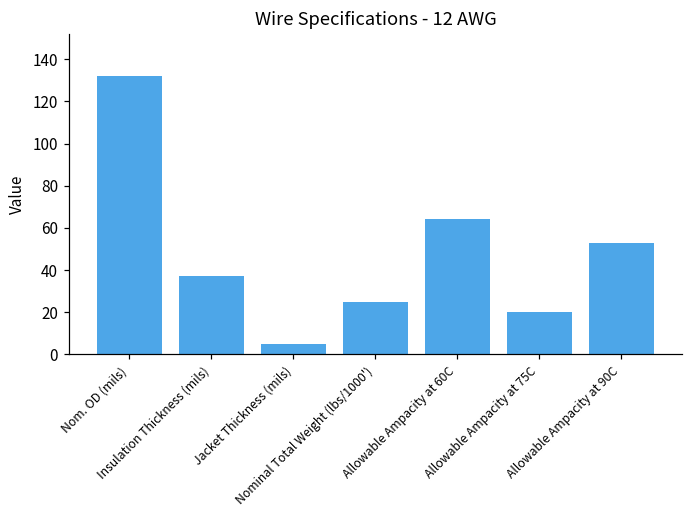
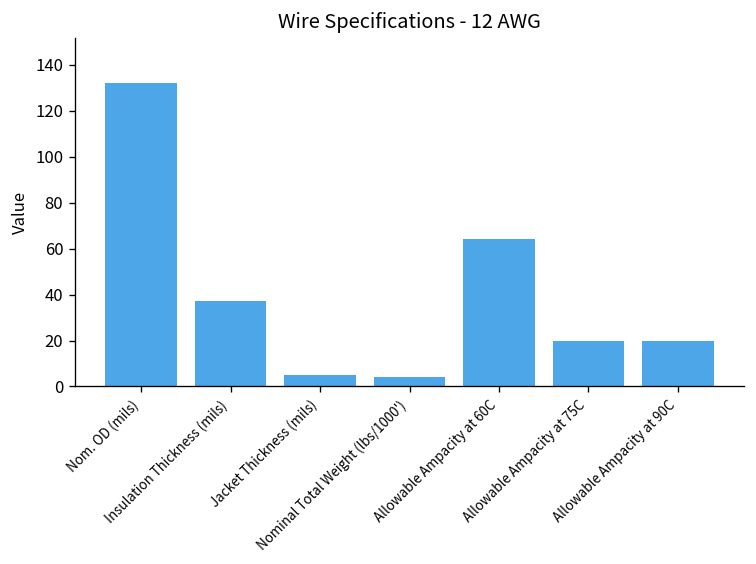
Nominal Total Weight (lbs/1000'): 25 -> 4
Allowable Ampacity at 90C: 53 -> 20
